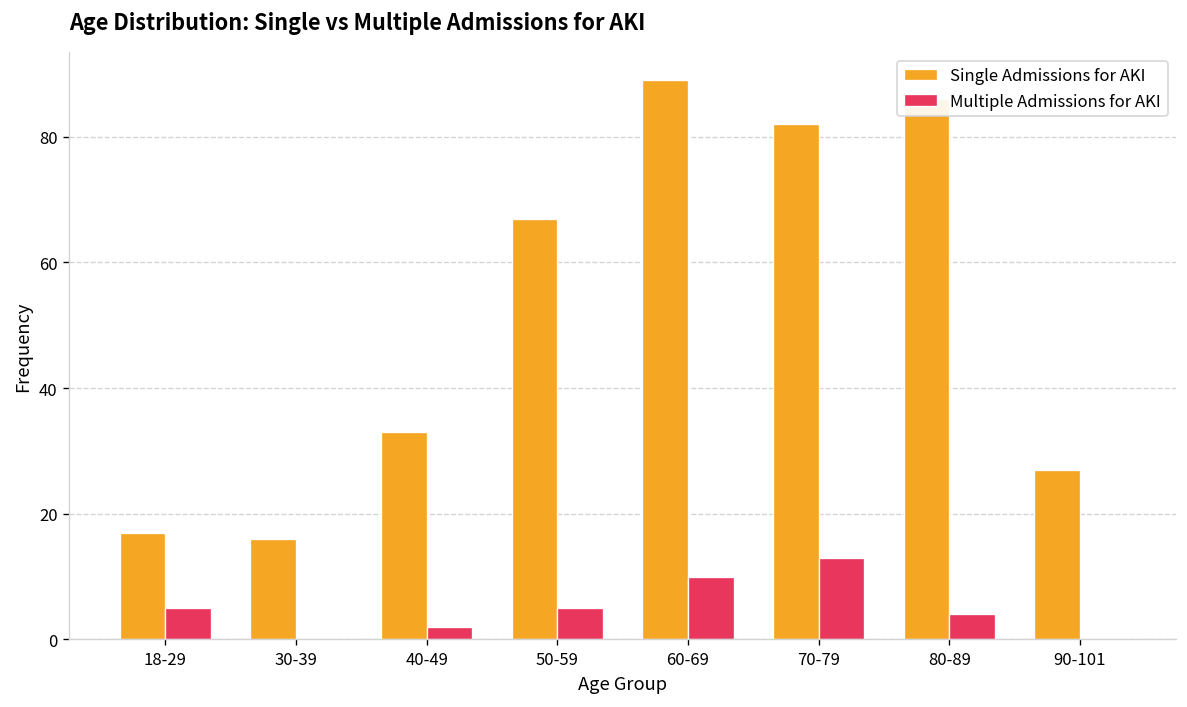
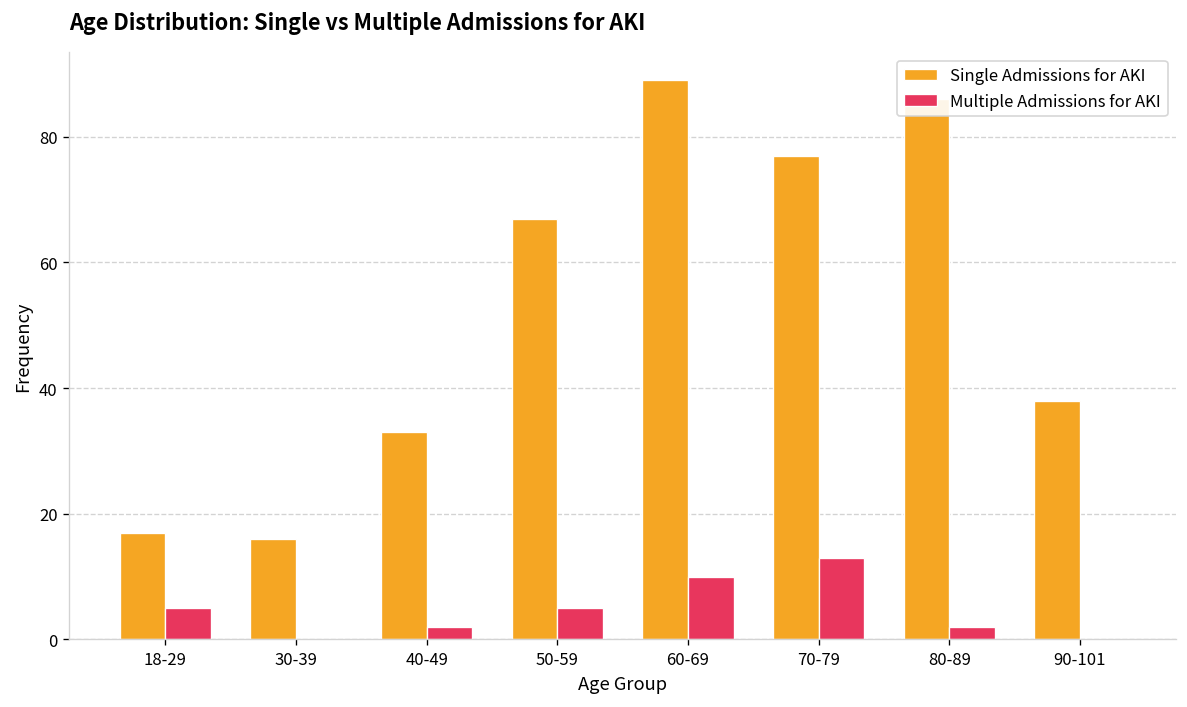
Single Admissions for AKI, 70-79: 82 -> 77
Multiple Admissions for AKI, 80-89: 4 -> 2
Single Admissions for AKI, 90-101: 27 -> 38
